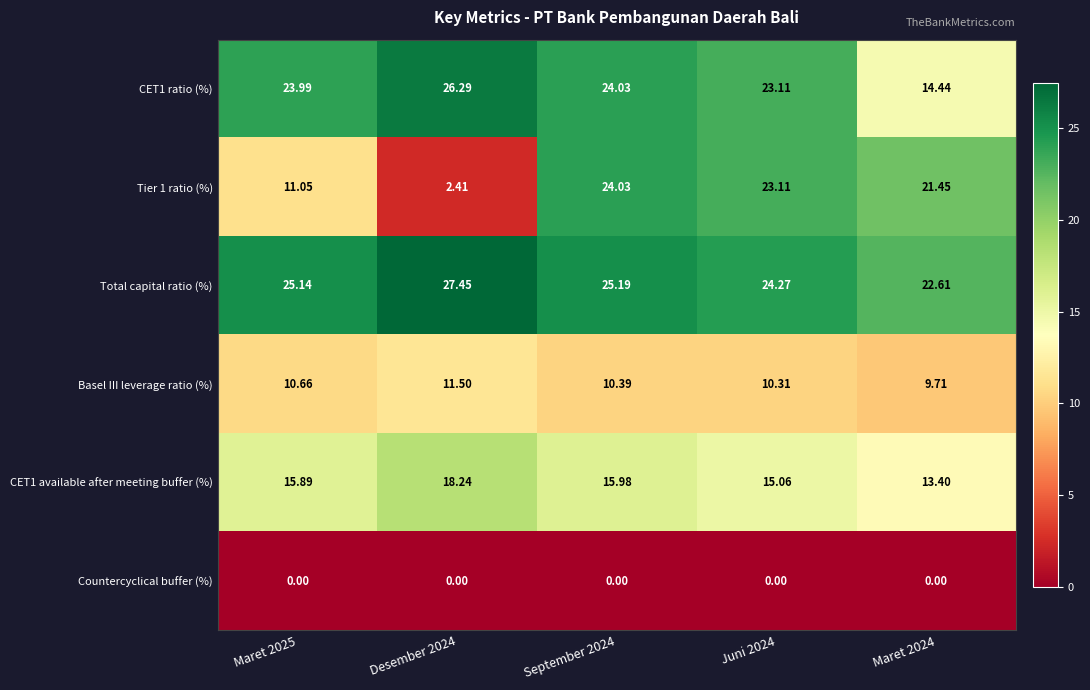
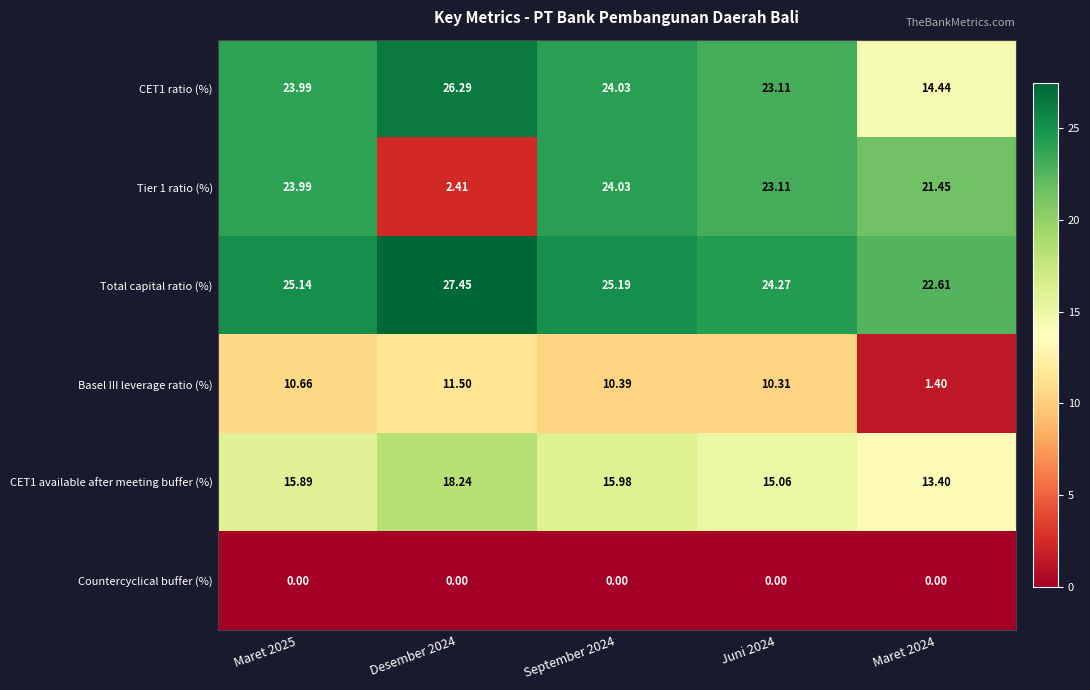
Tier 1 ratio (%), Maret 2025: 11.05 -> 23.99
Basel III leverage ratio (%), Maret 2024: 9.71 -> 1.40
